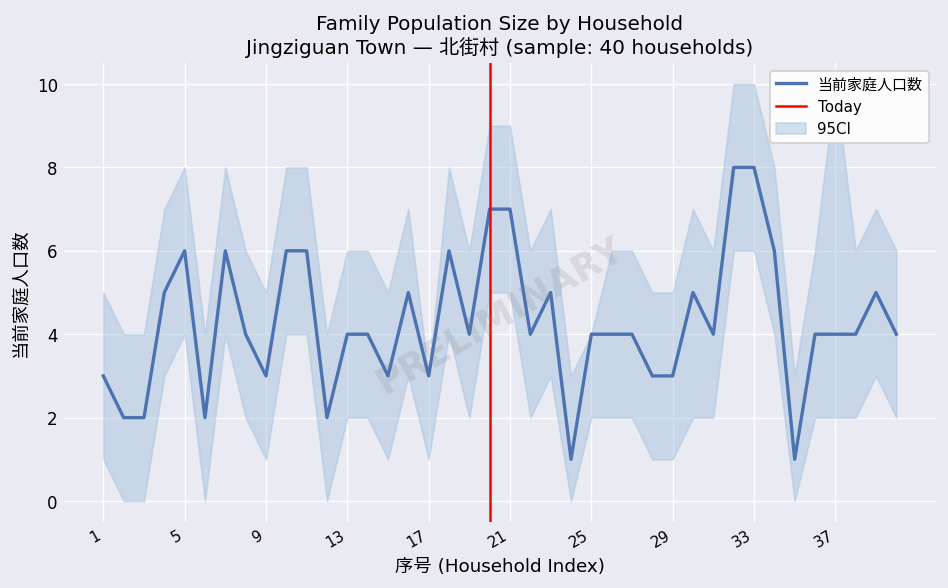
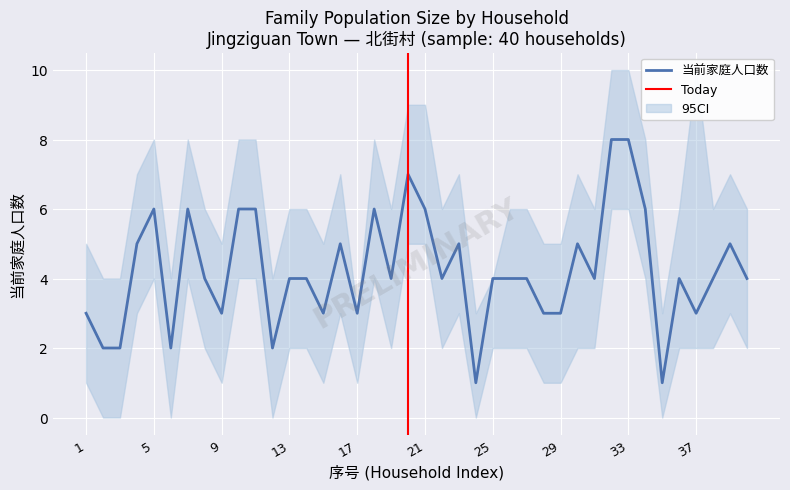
当前家庭人口数, 21: 7 -> 6
当前家庭人口数, 37: 4 -> 3
